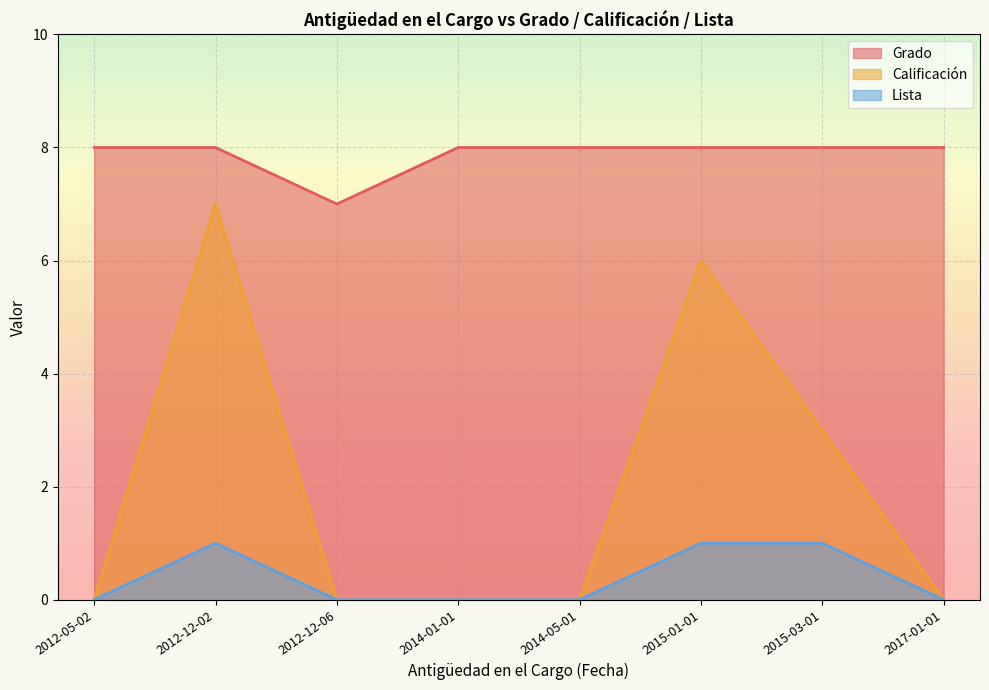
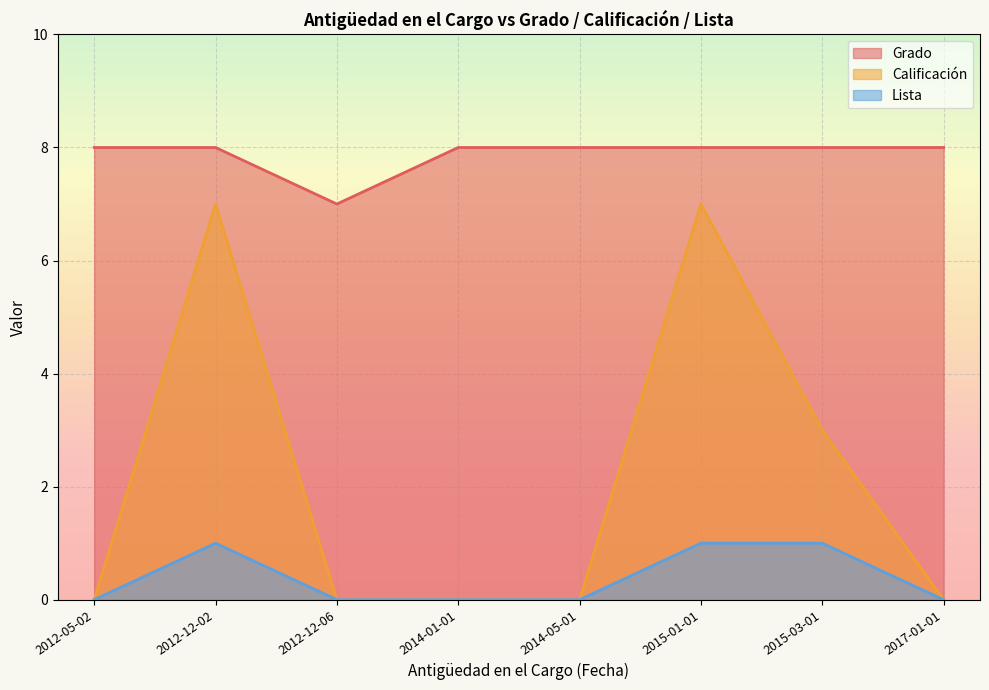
Calificación, 2015-01-01: 6 -> 7
